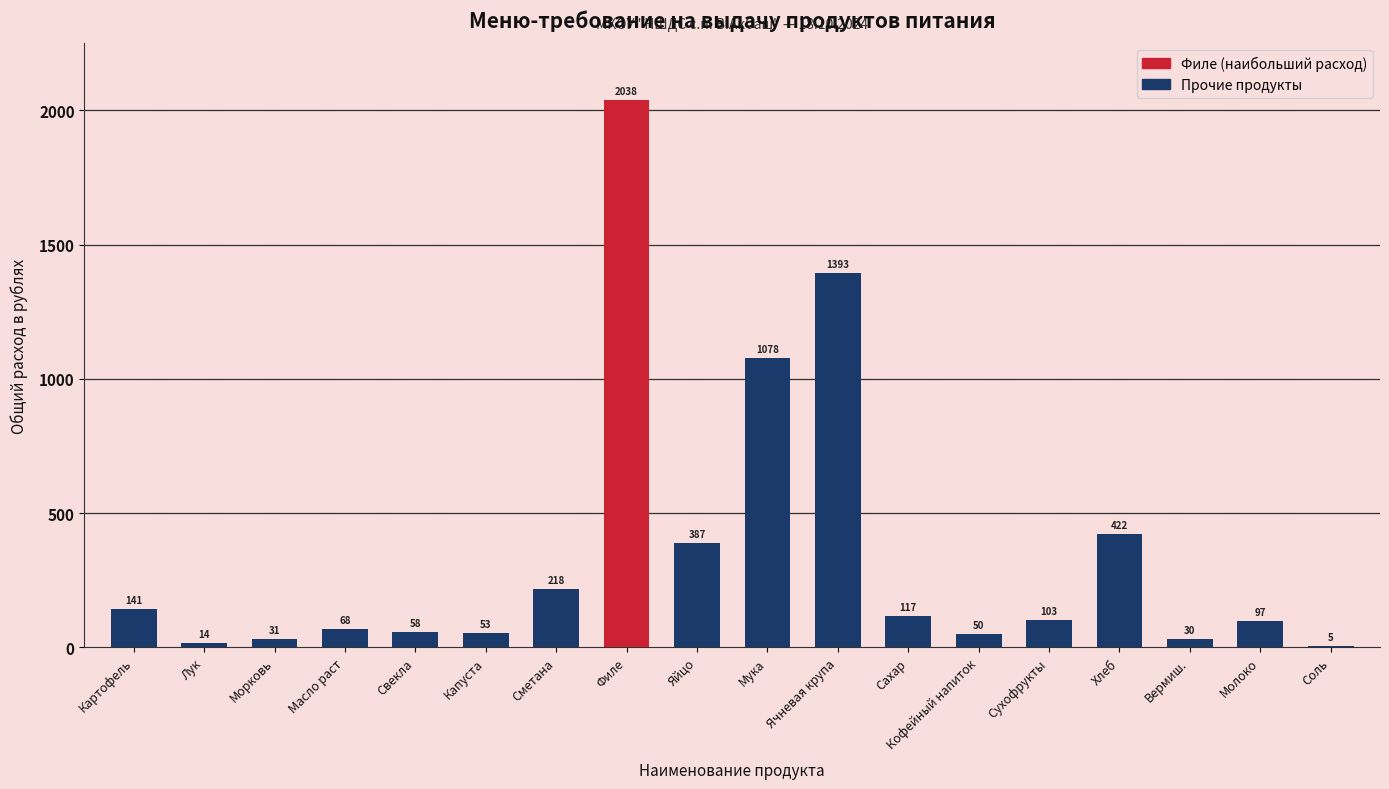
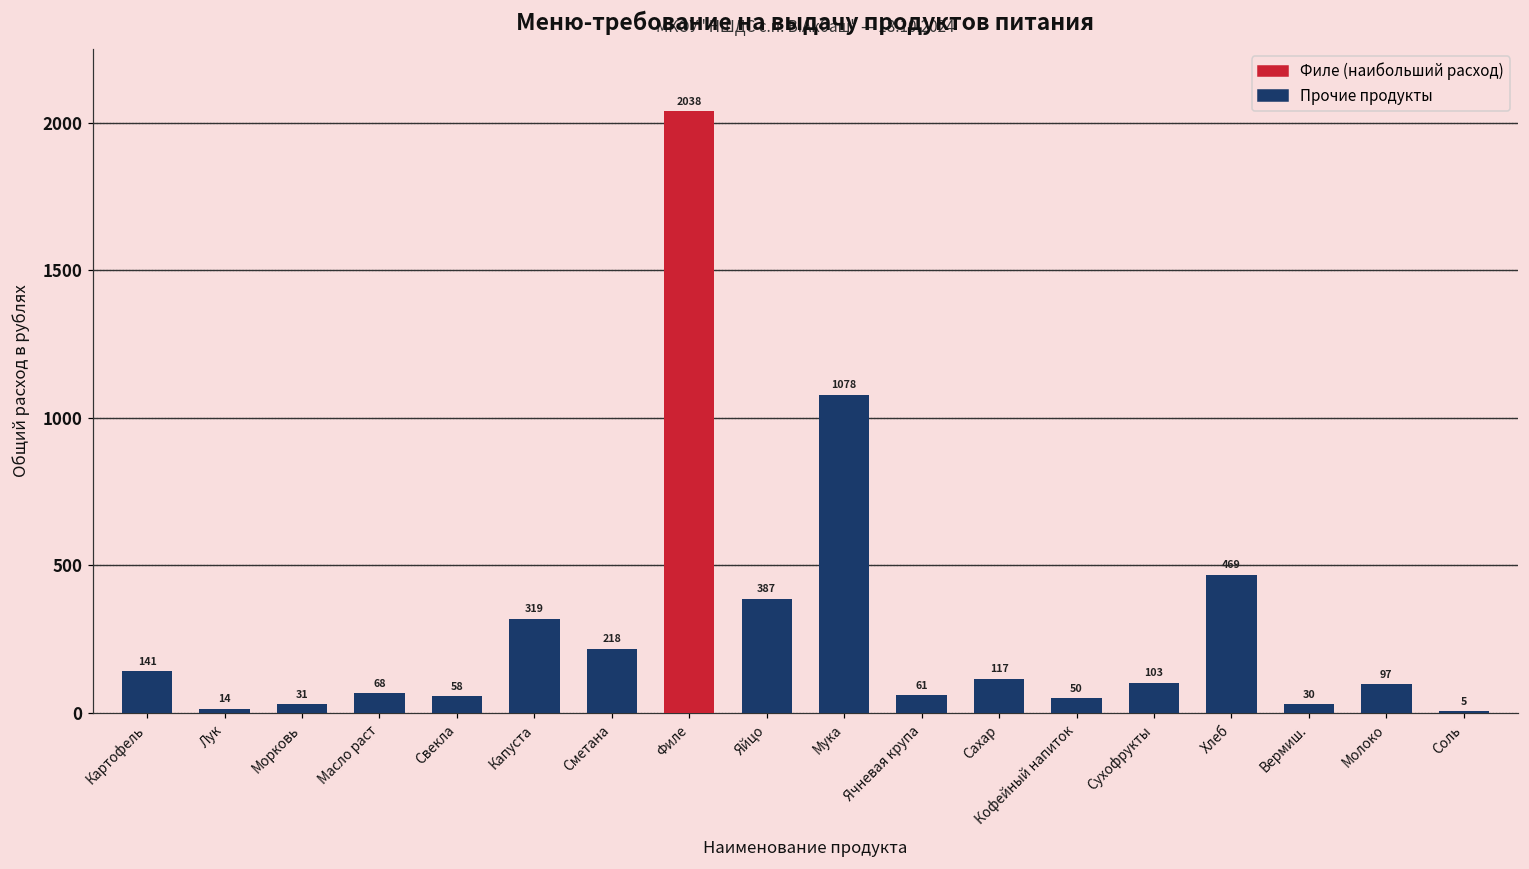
Капуста: 53 -> 319
Ячневая крупа: 1393 -> 61
Хлеб: 422 -> 469
